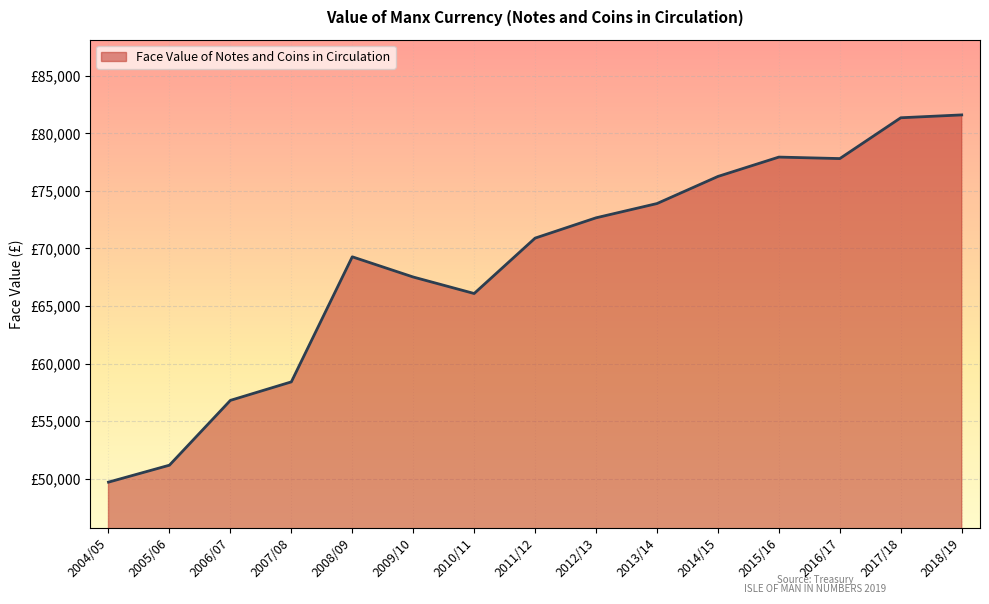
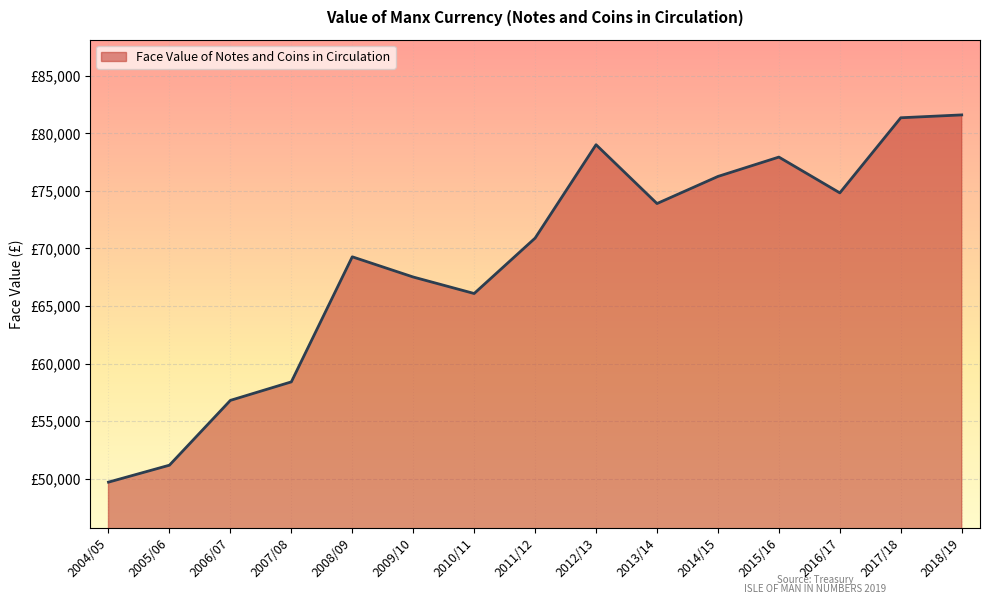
2012/13: £72,700 -> £79,000
2016/17: £77,800 -> £74,800
